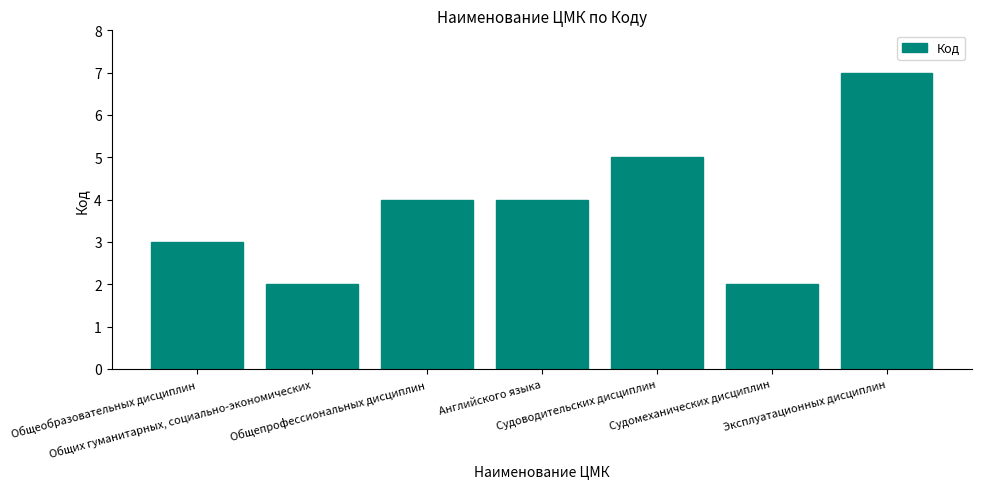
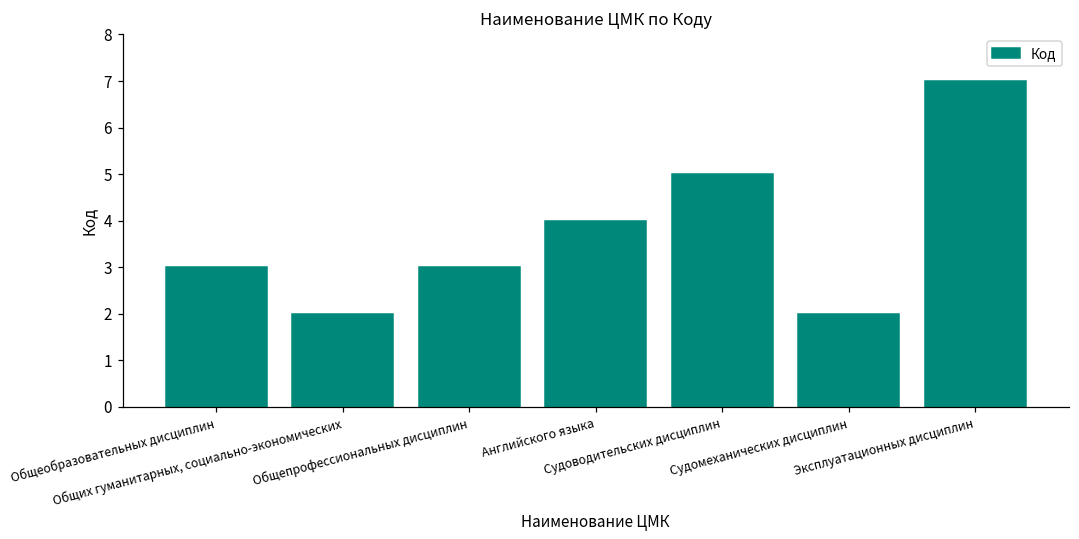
Общепрофессиональных дисциплин: 4 -> 3
